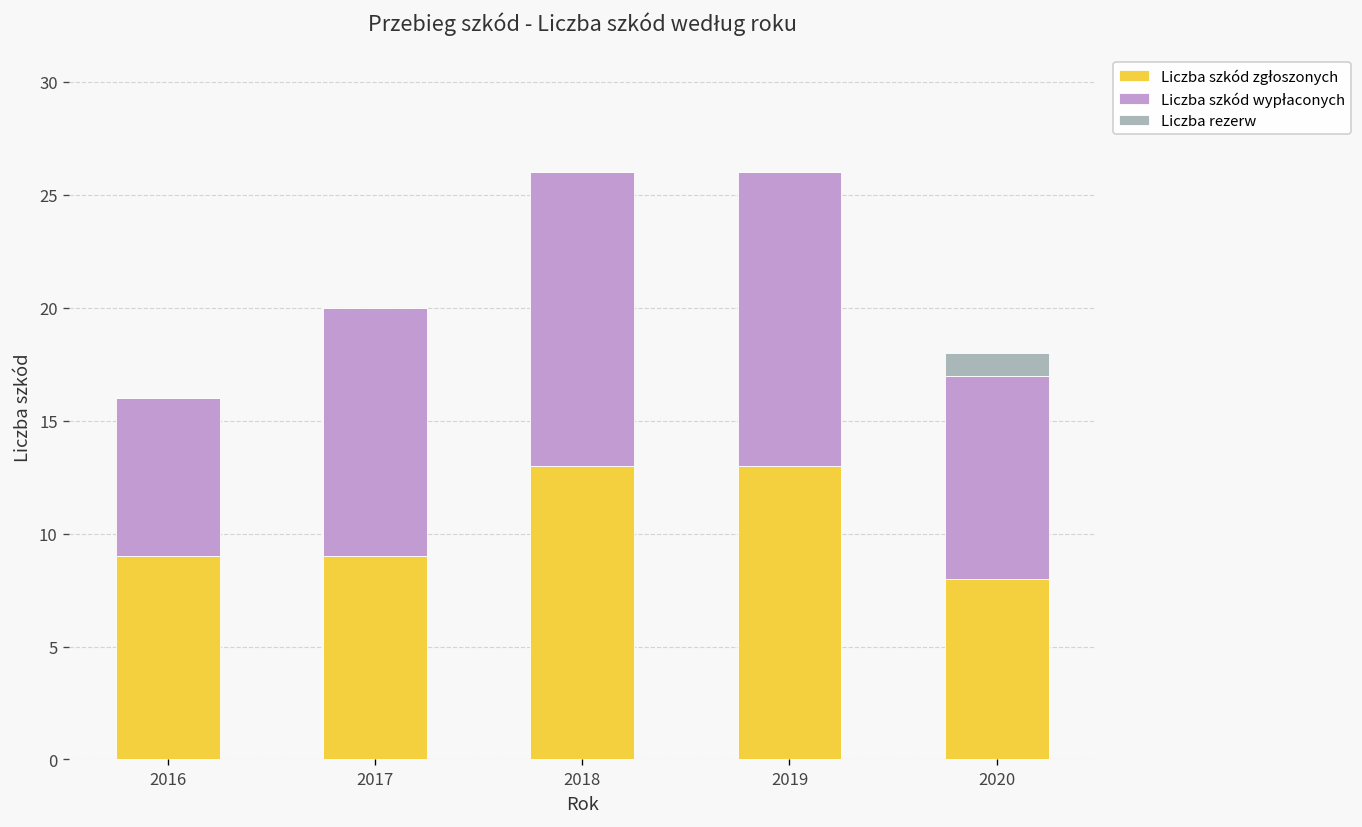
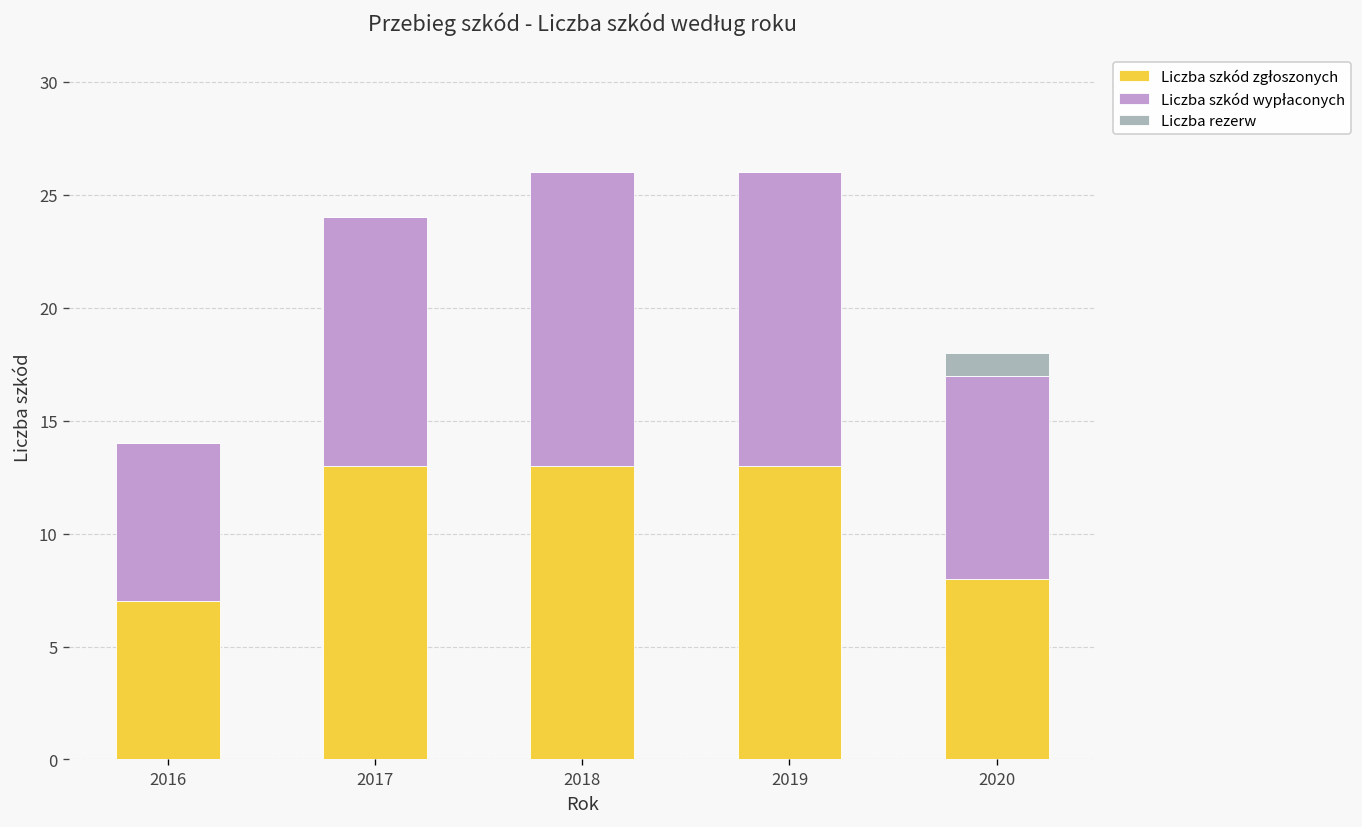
Liczba szkód zgłoszonych, 2016: 9 -> 7
Liczba szkód zgłoszonych, 2017: 9 -> 13
